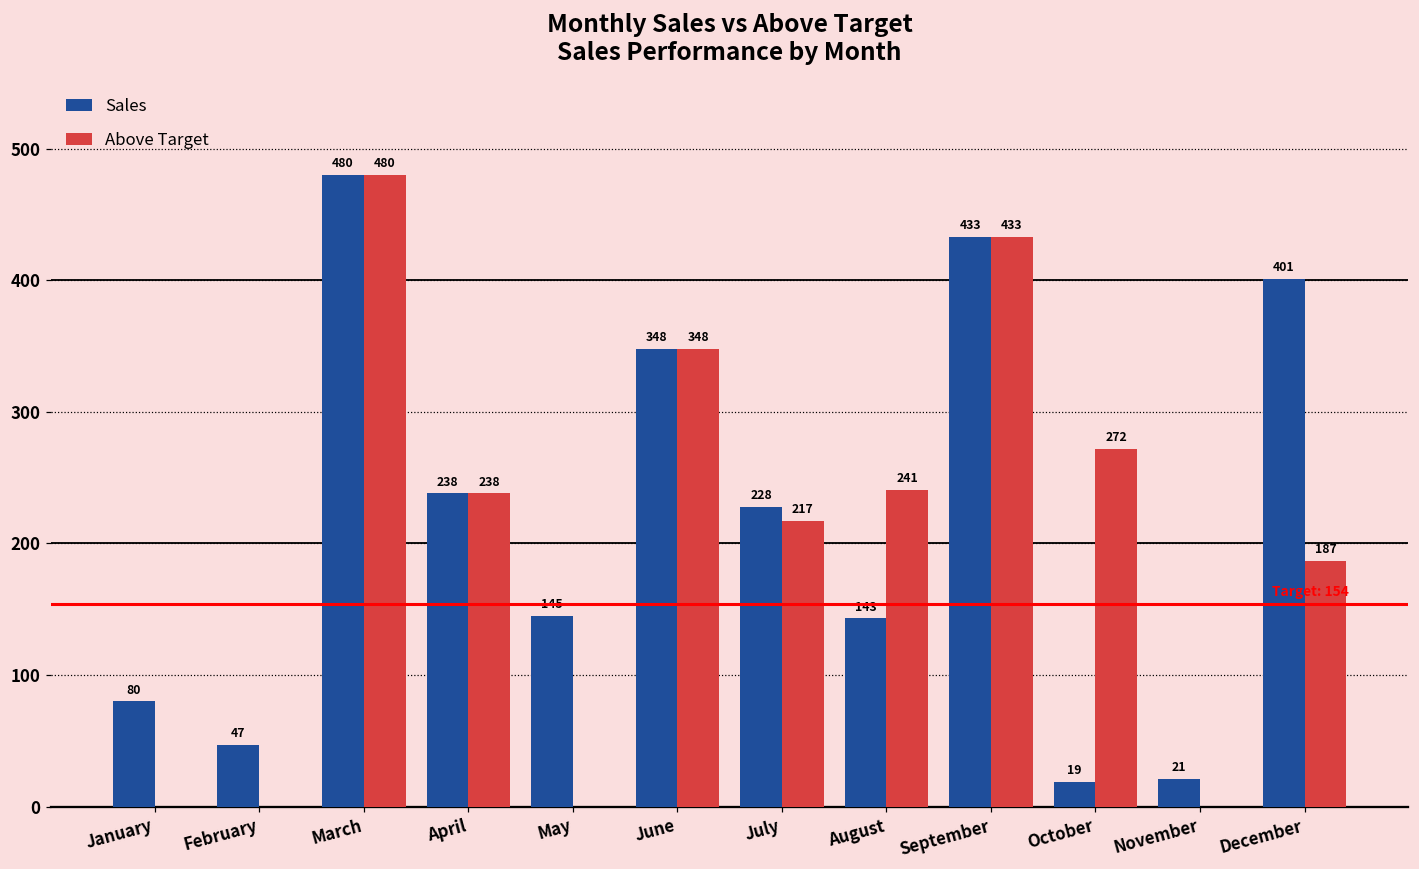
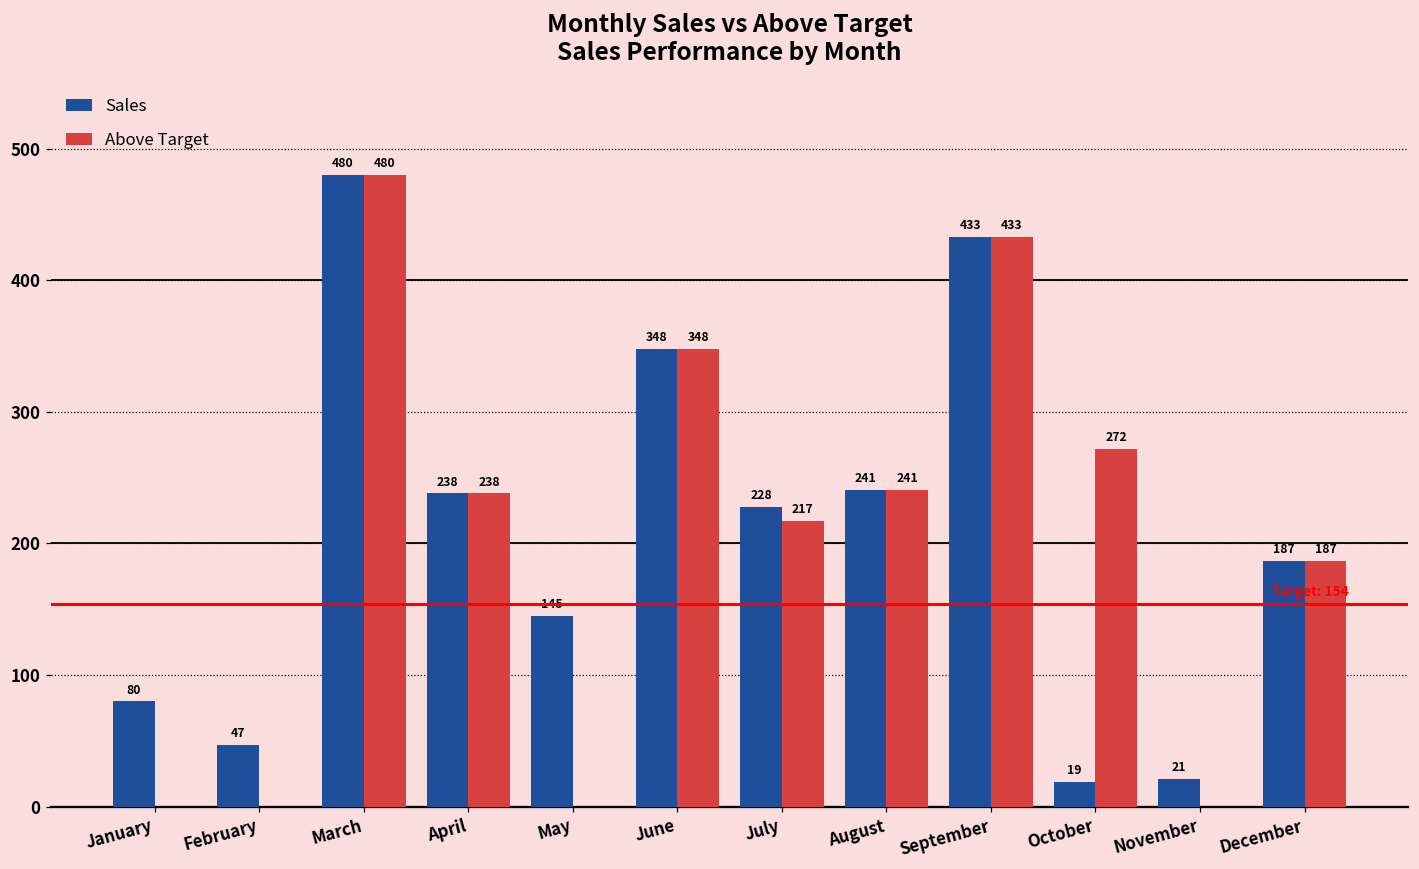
Sales, August: 143 -> 241
Sales, December: 401 -> 187
